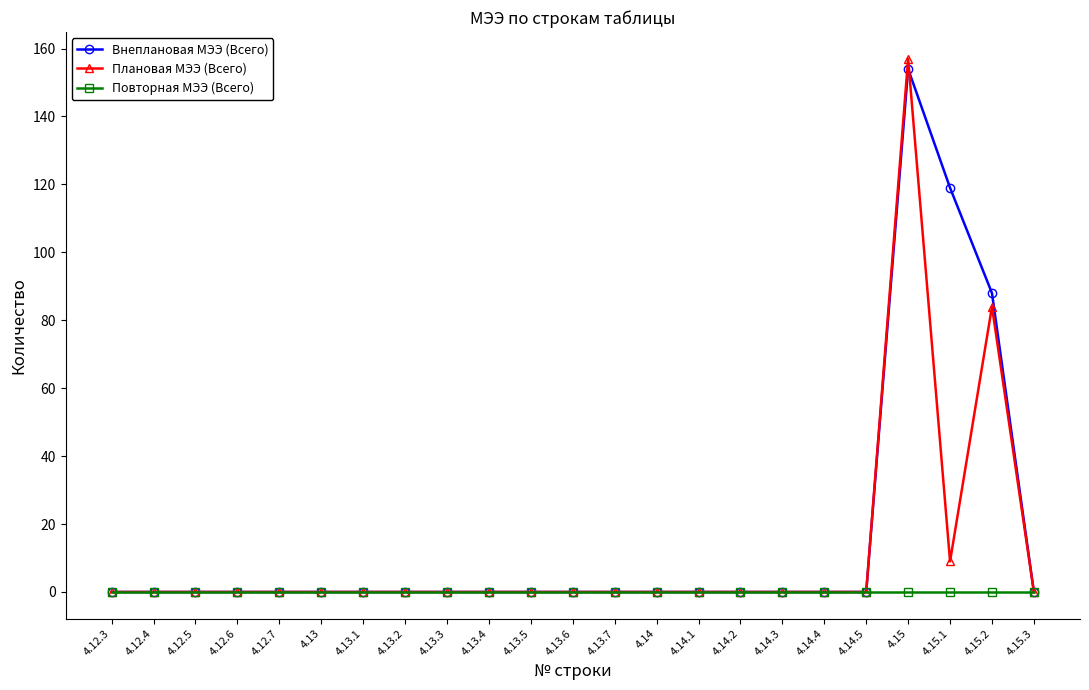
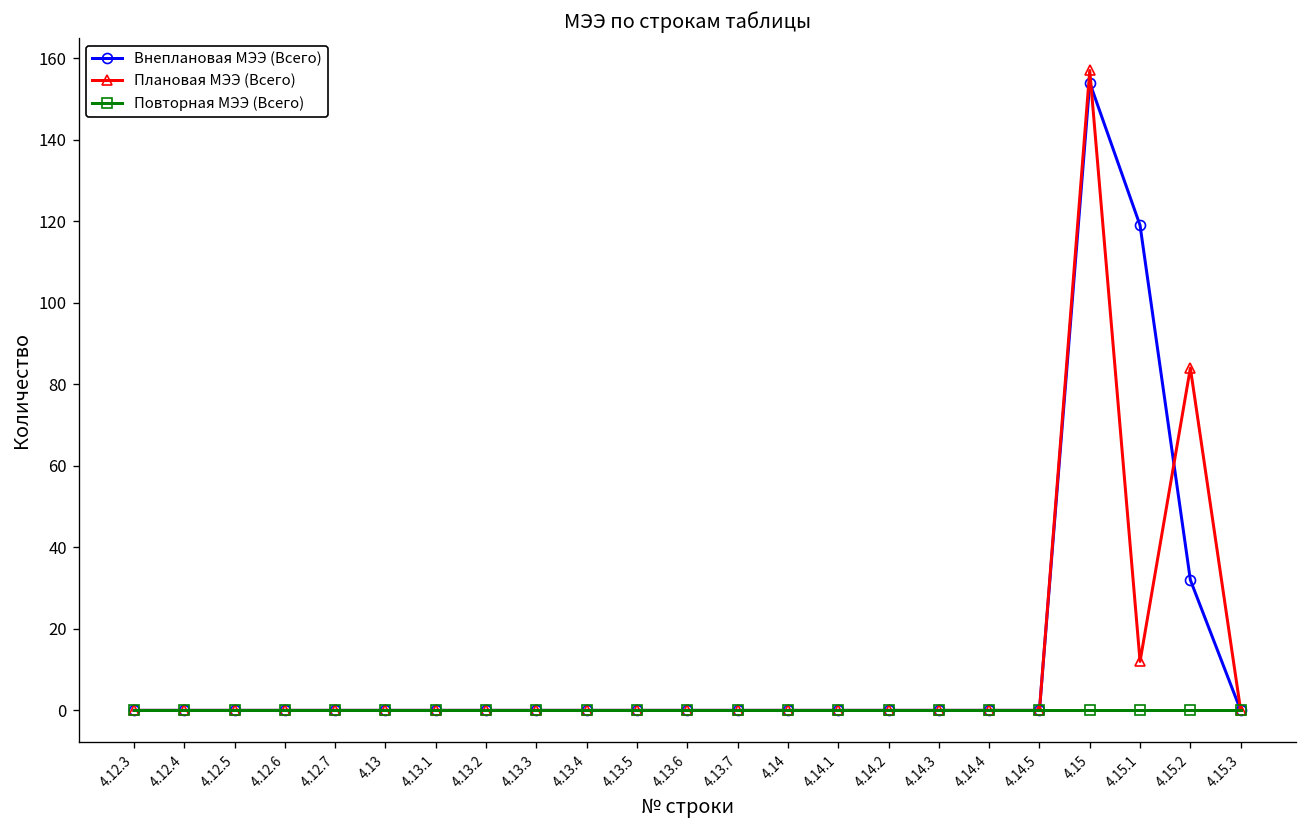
Плановая МЭЭ (Всего), 4.15.1: 9 -> 12
Внеплановая МЭЭ (Всего), 4.15.2: 88 -> 32
